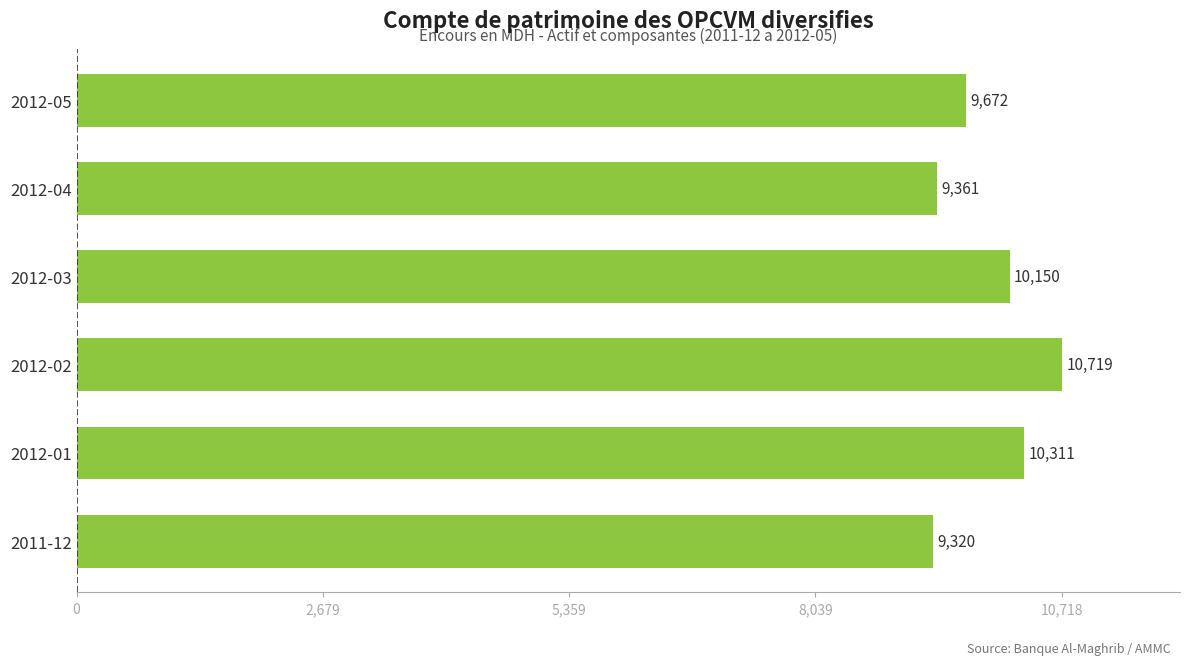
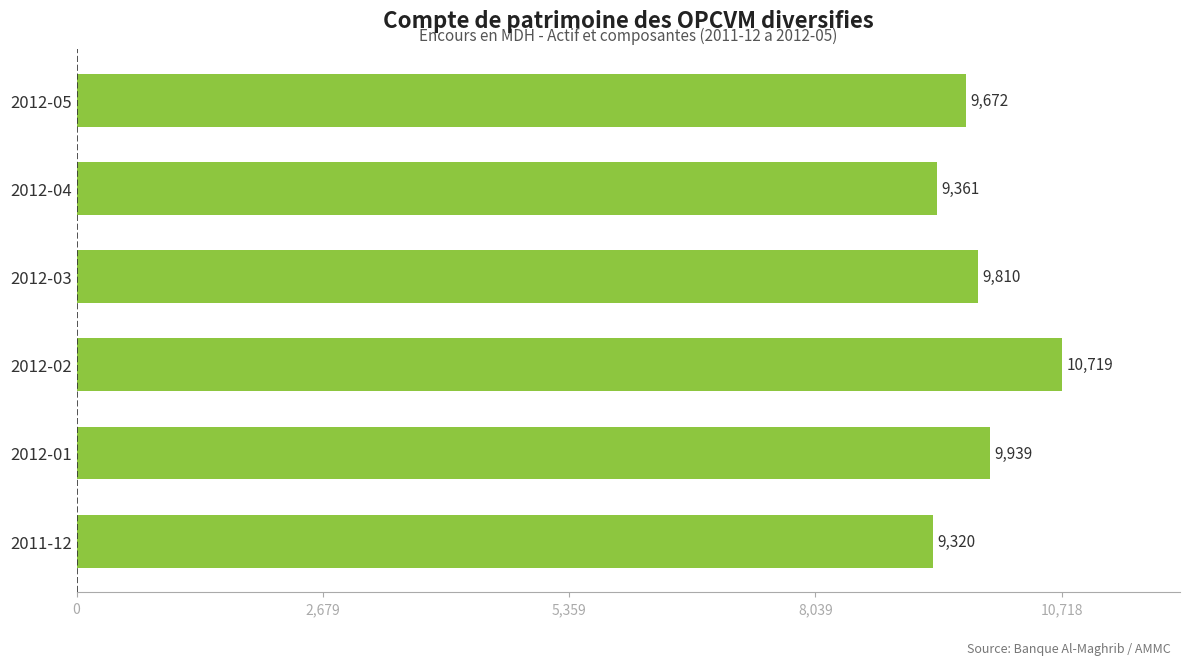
2012-03: 10,150 -> 9,810
2012-01: 10,311 -> 9,939
